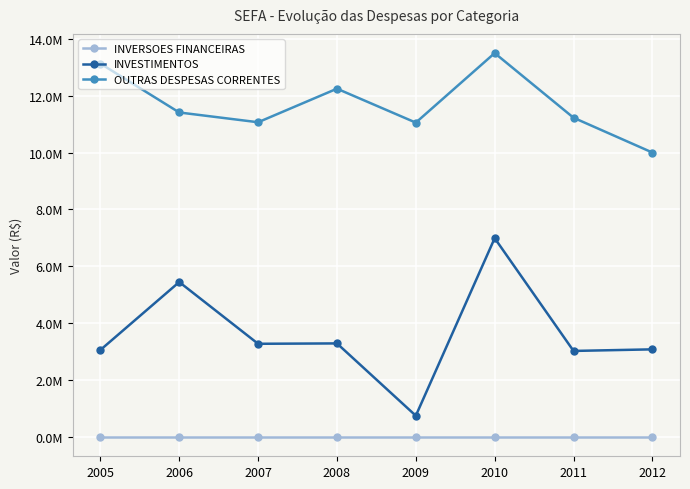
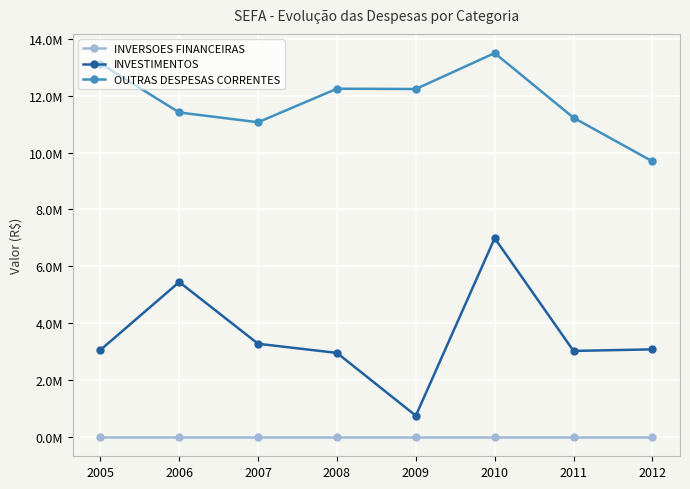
INVESTIMENTOS, 2008: 3300000 -> 3000000
OUTRAS DESPESAS CORRENTES, 2009: 11100000 -> 12200000
OUTRAS DESPESAS CORRENTES, 2012: 10000000 -> 9700000
